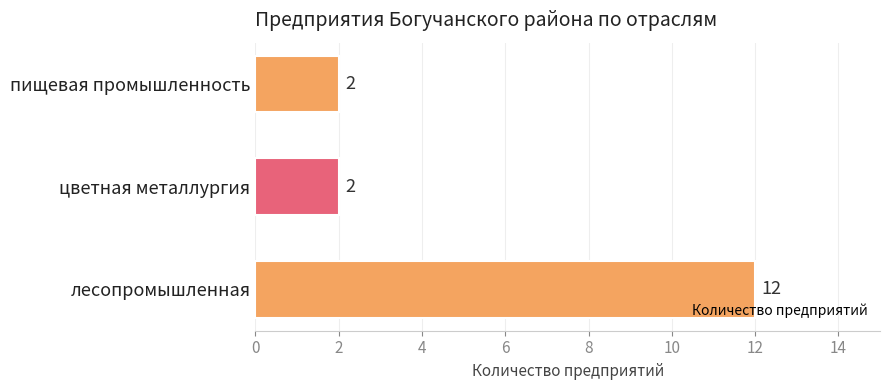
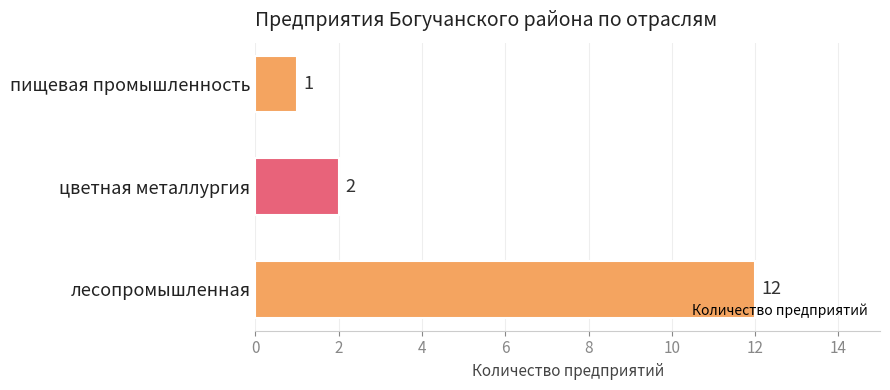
пищевая промышленность: 2 -> 1
